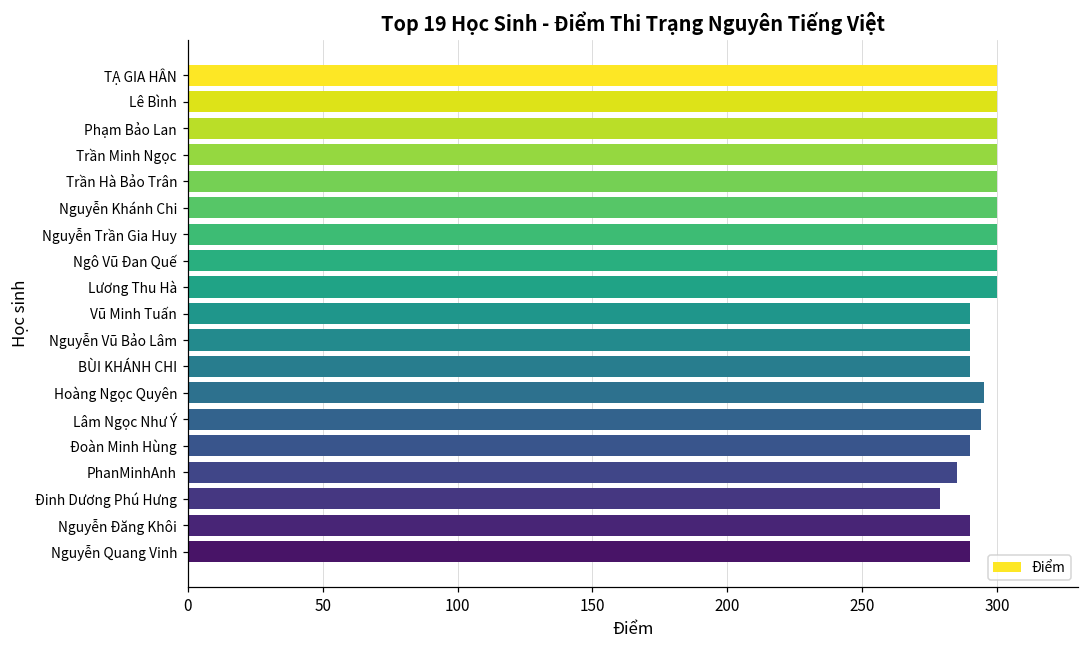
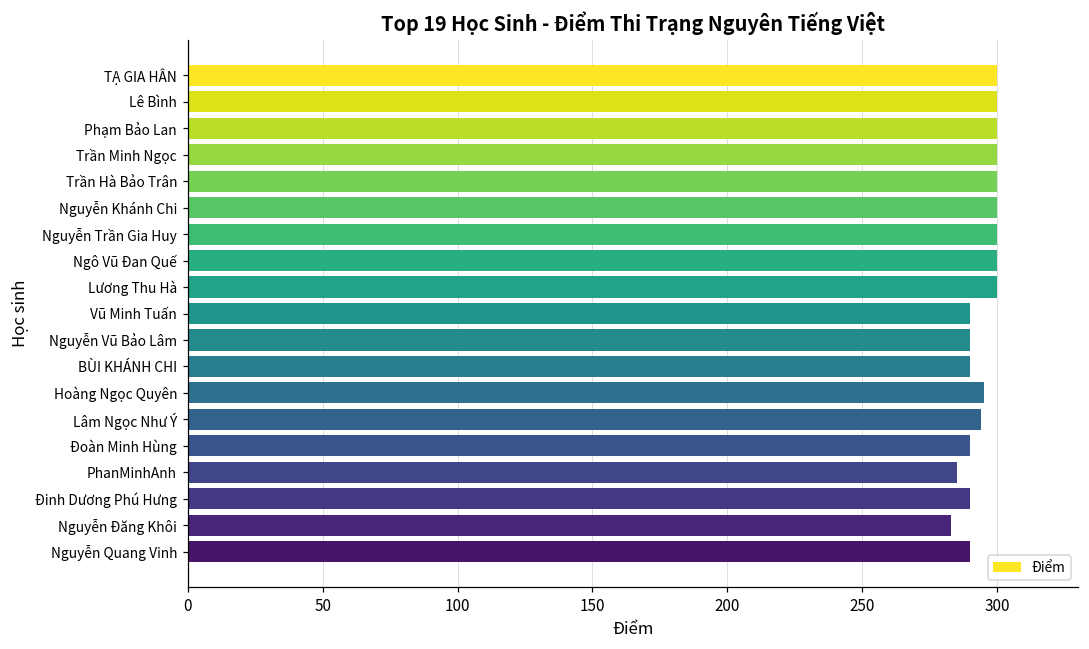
Đinh Dương Phú Hưng: 279 -> 290
Nguyễn Đăng Khôi: 290 -> 283
